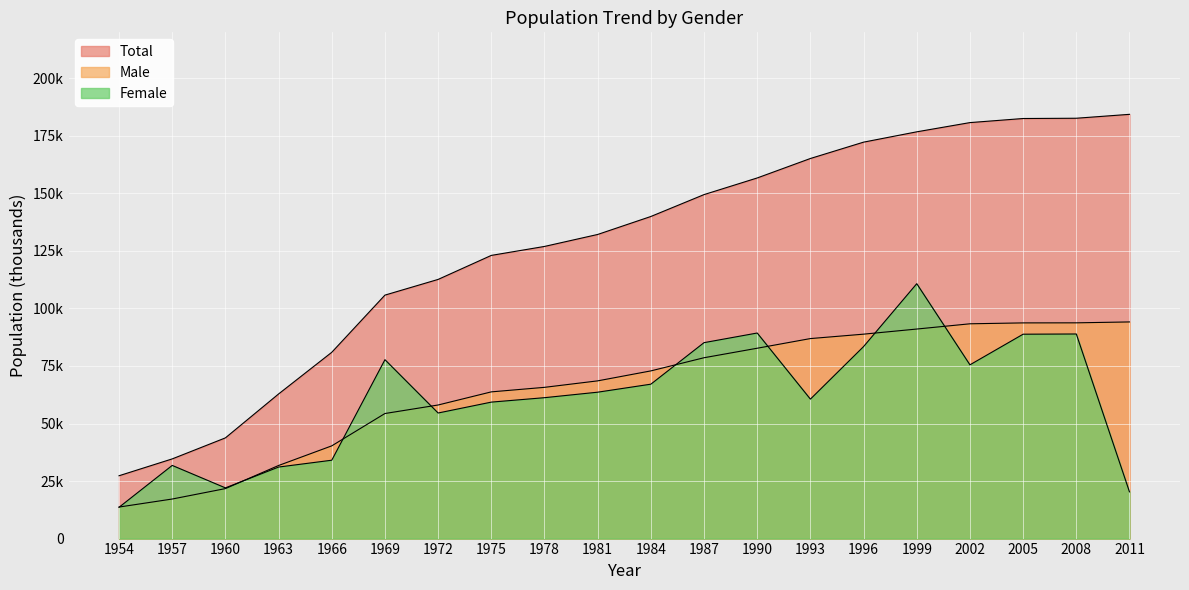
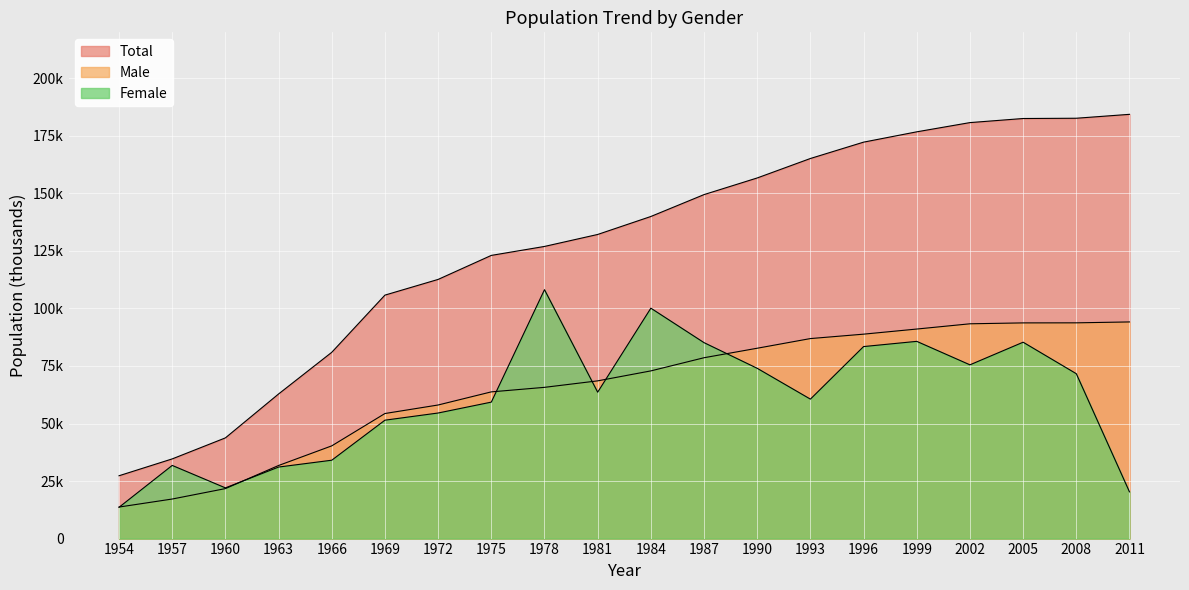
Female, 1969: 78000 -> 51000
Female, 1978: 61000 -> 108000
Female, 1984: 67000 -> 100000
Female, 1990: 89000 -> 74000
Female, 1999: 111000 -> 86000
Female, 2005: 89000 -> 85000
Female, 2008: 89000 -> 72000
